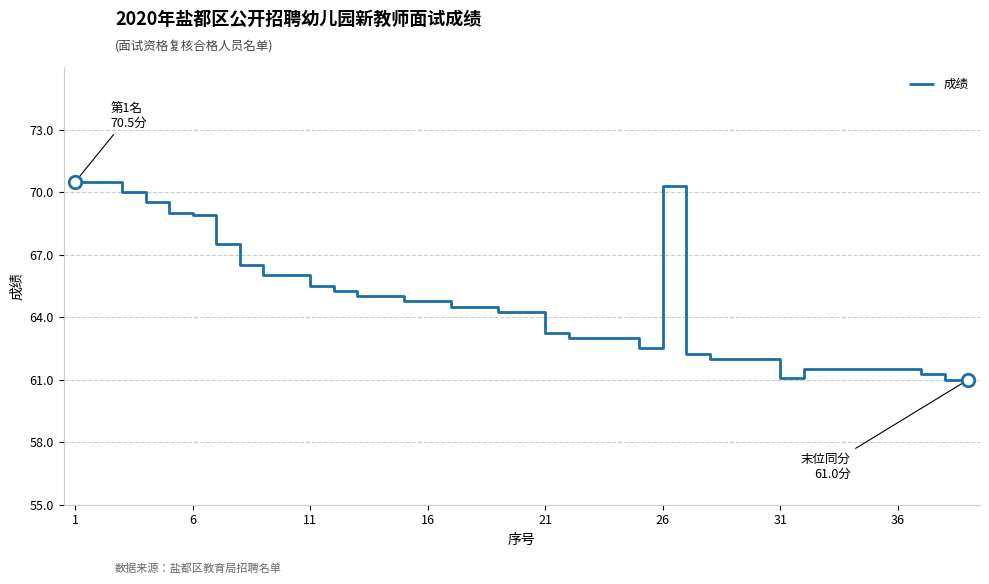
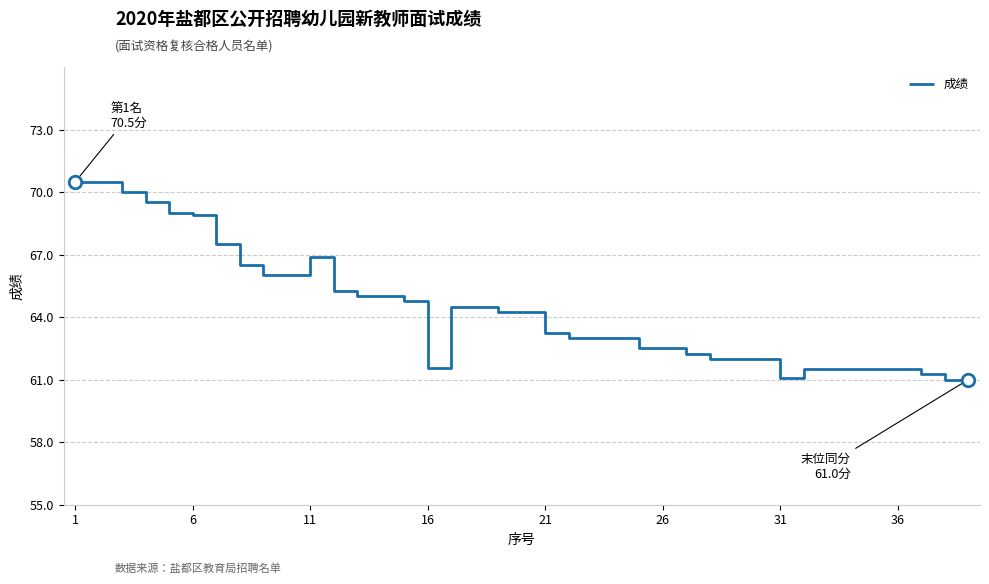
成绩, 11: 65.5 -> 66.9
成绩, 16: 64.8 -> 61.5
成绩, 26: 70.3 -> 62.5
